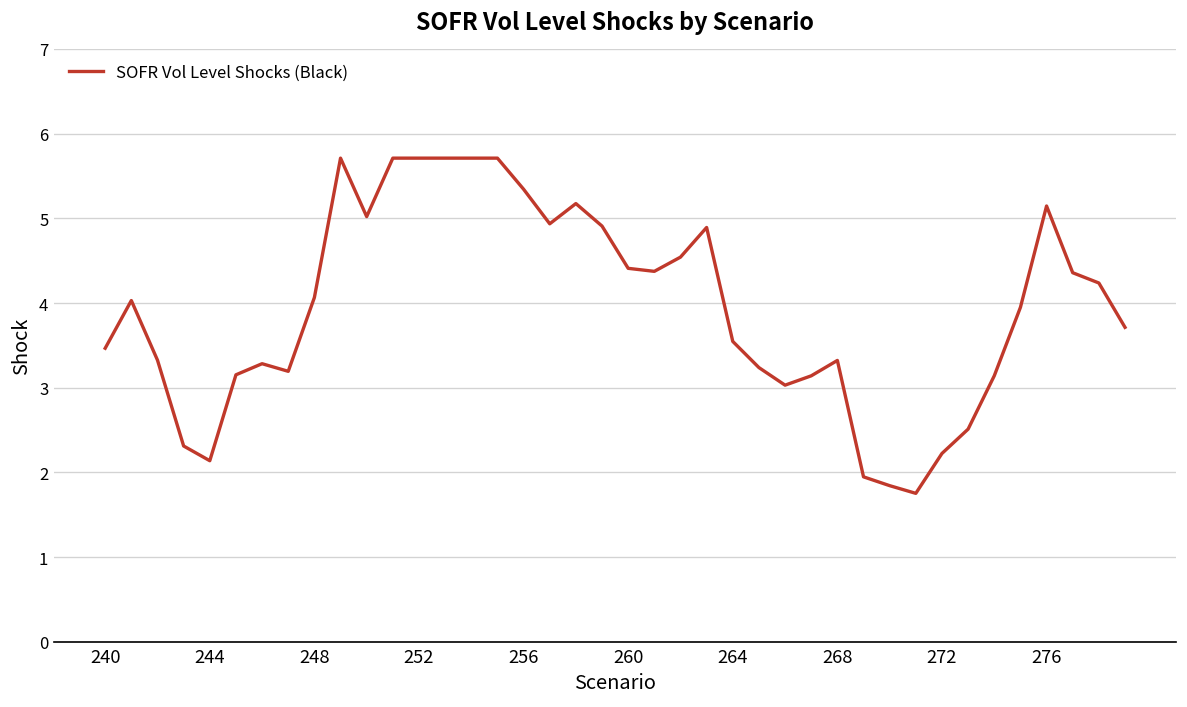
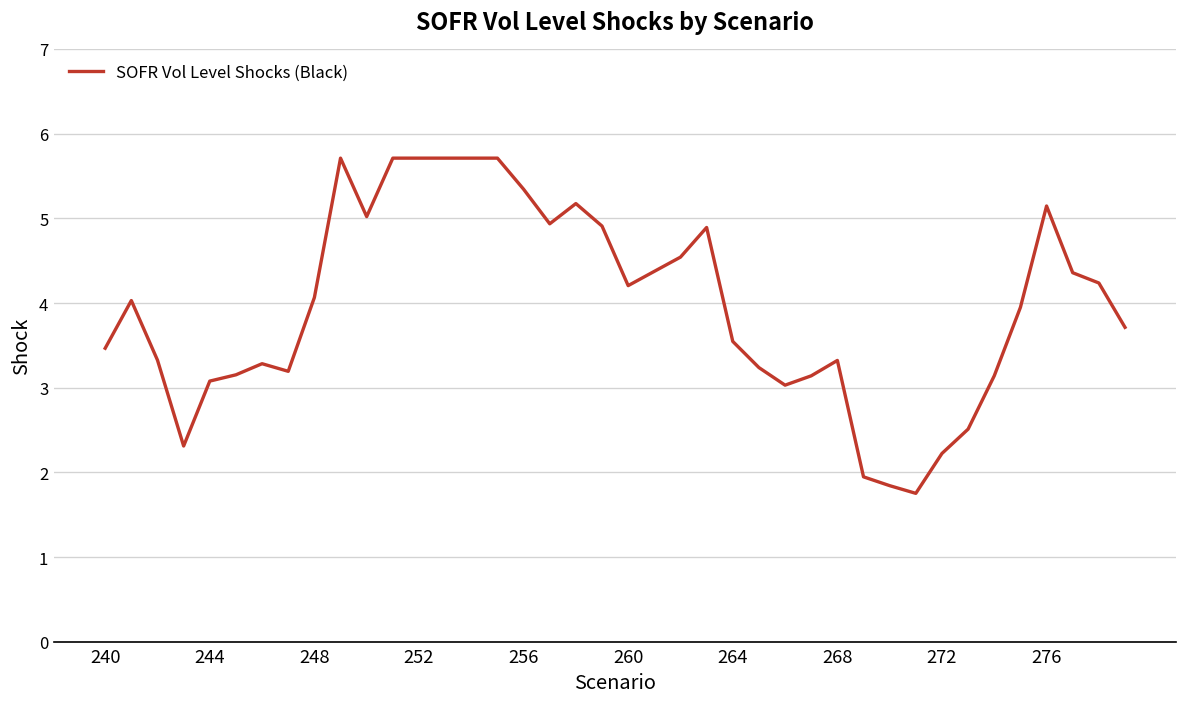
244: 2.1 -> 3.1
260: 4.4 -> 4.2
